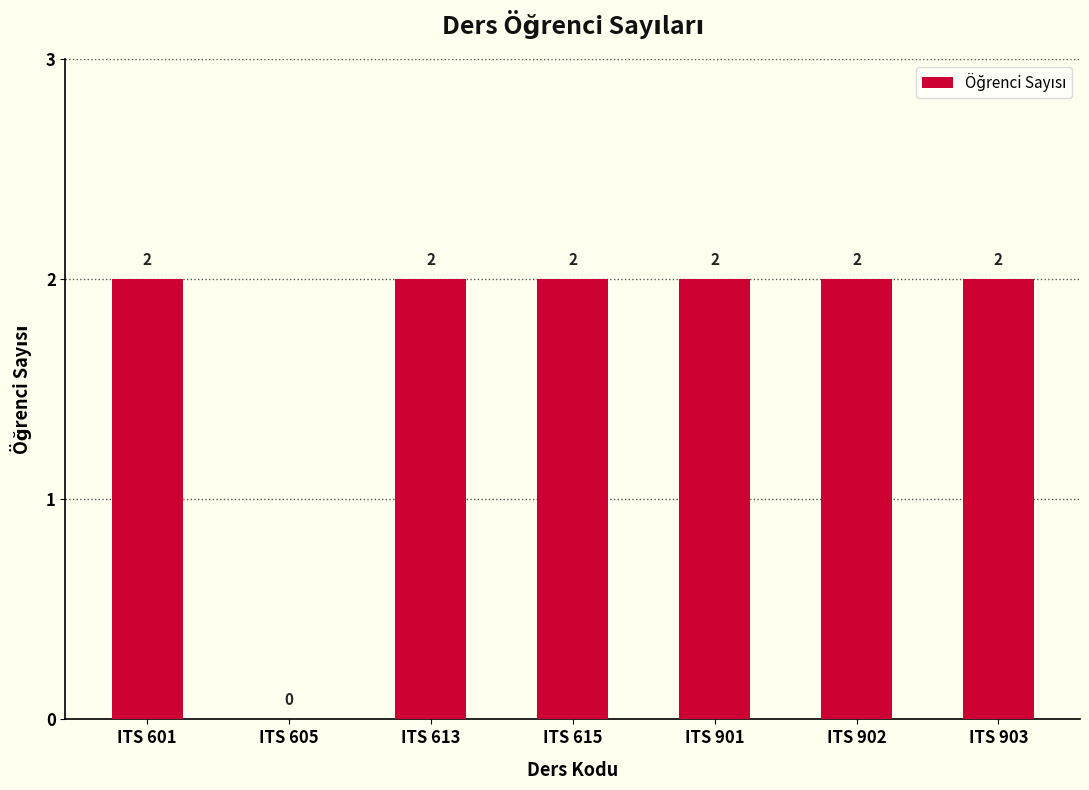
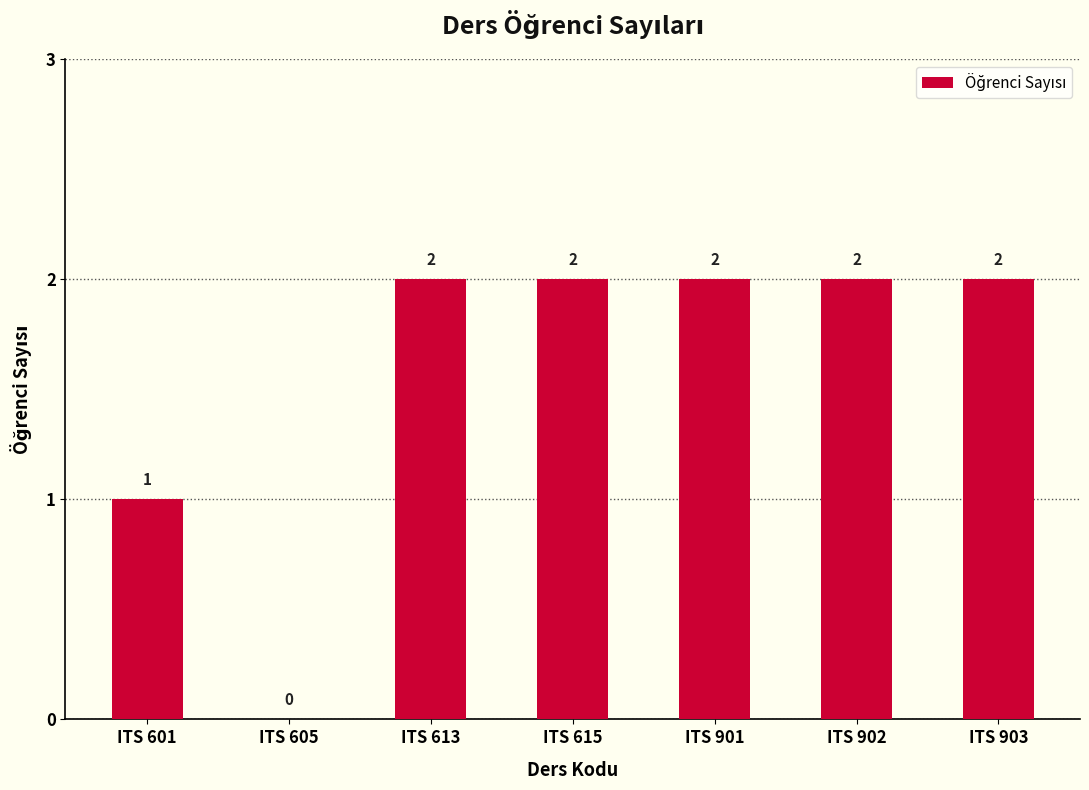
ITS 601: 2 -> 1
